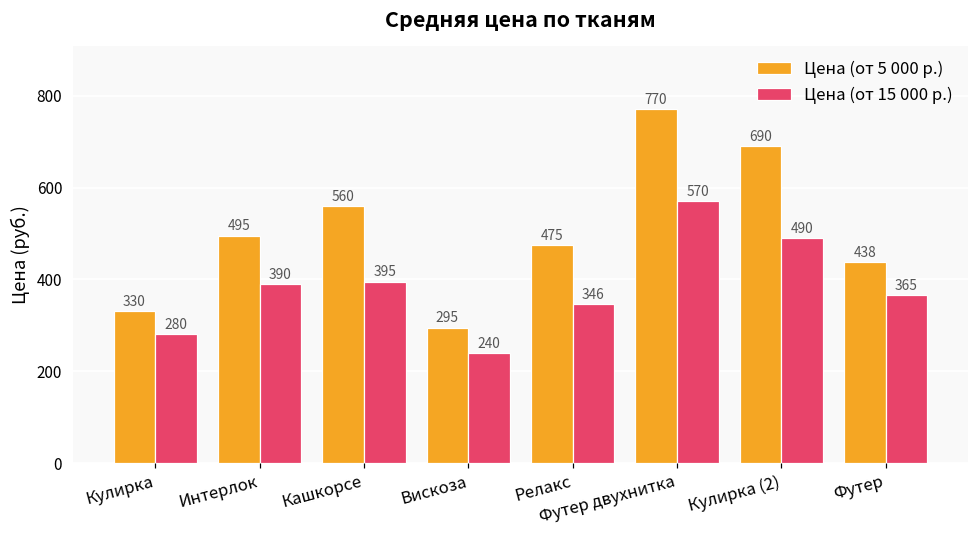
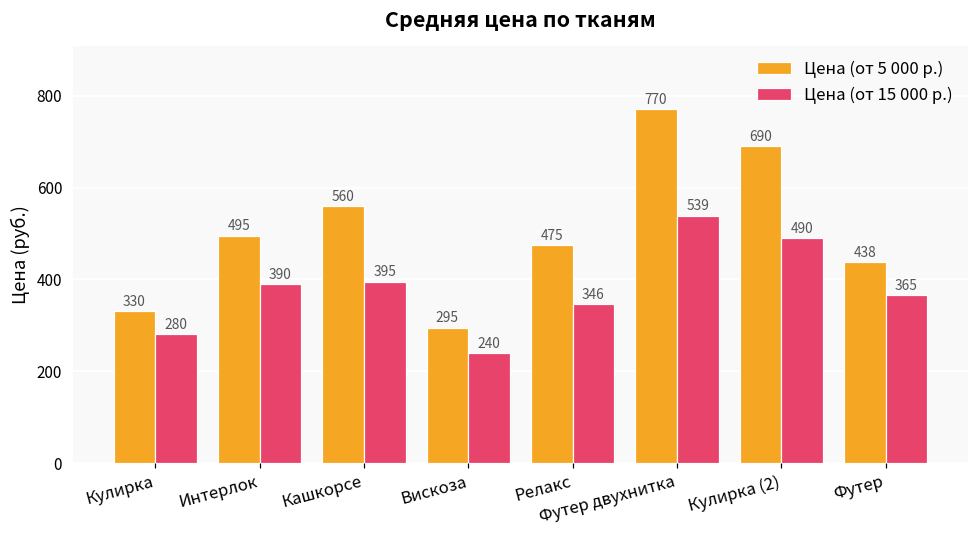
Цена (от 15 000 р.), Футер двухнитка: 570 -> 539
